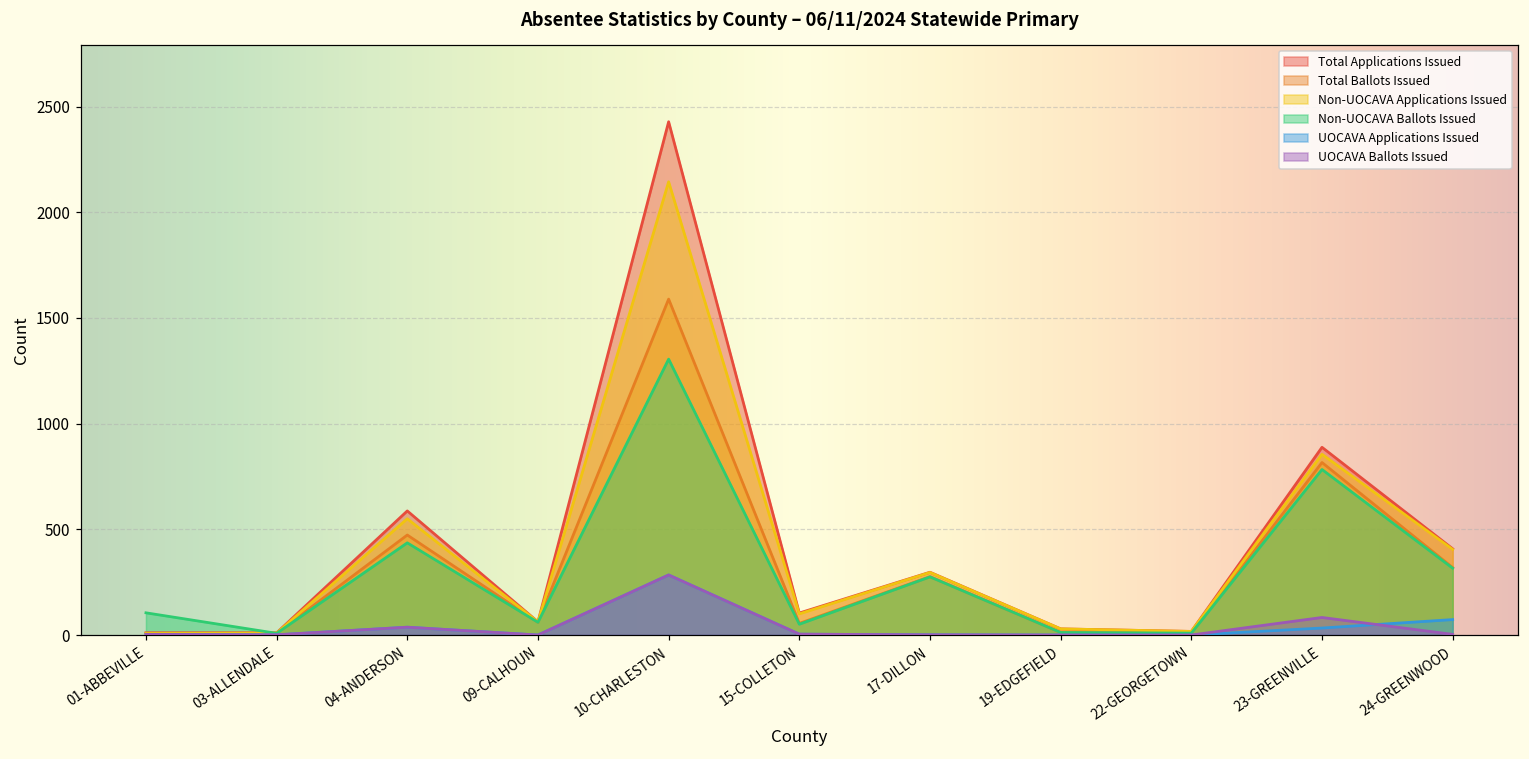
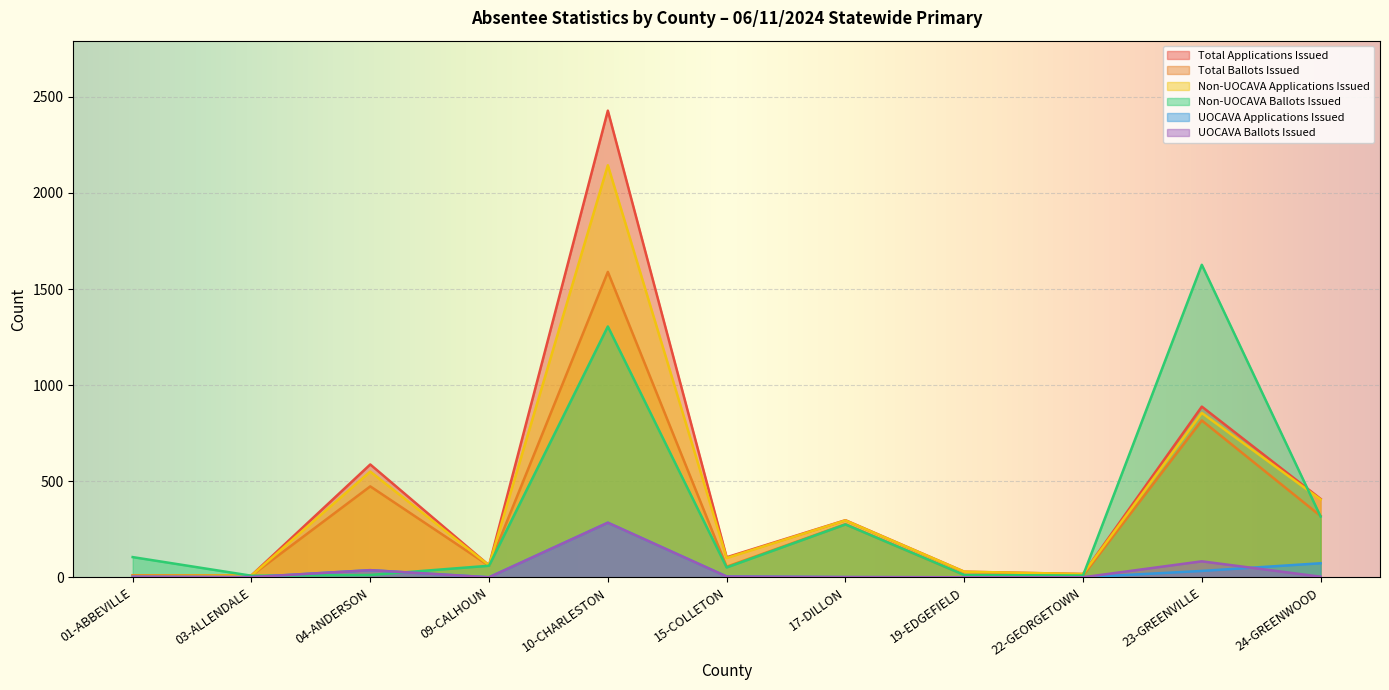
Non-UOCAVA Ballots Issued, 04-ANDERSON: 440 -> 10
Non-UOCAVA Ballots Issued, 23-GREENVILLE: 780 -> 1630
